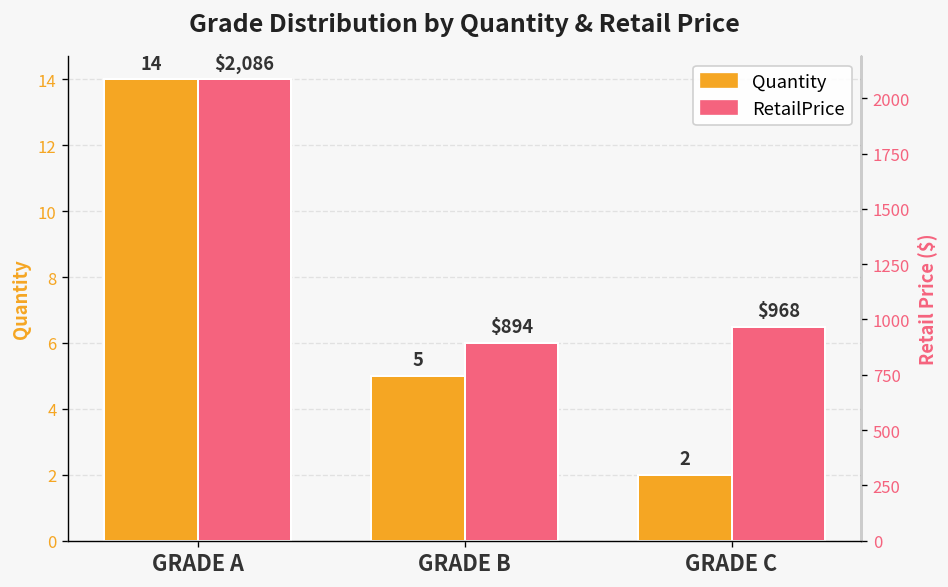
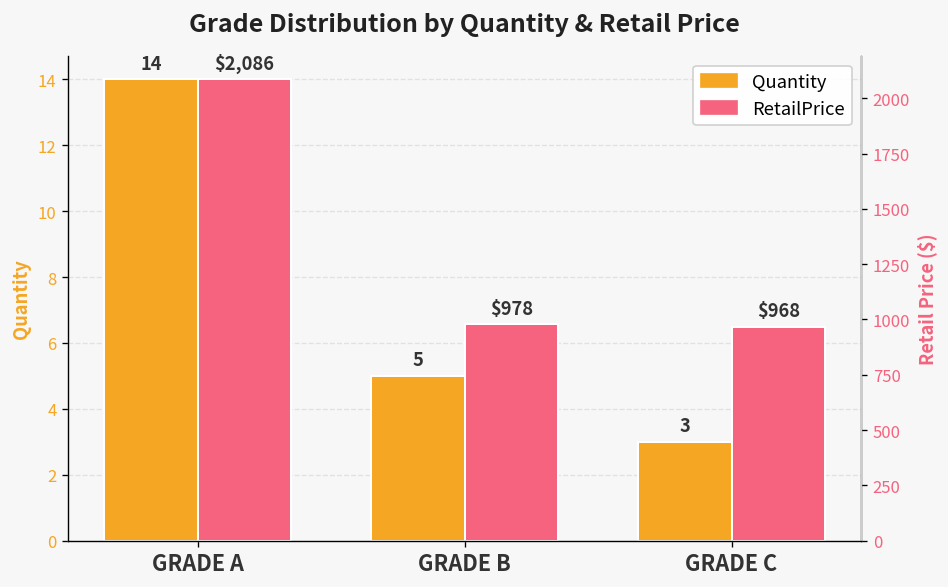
Quantity, GRADE C: 2 -> 3
RetailPrice, GRADE B: $894 -> $978
